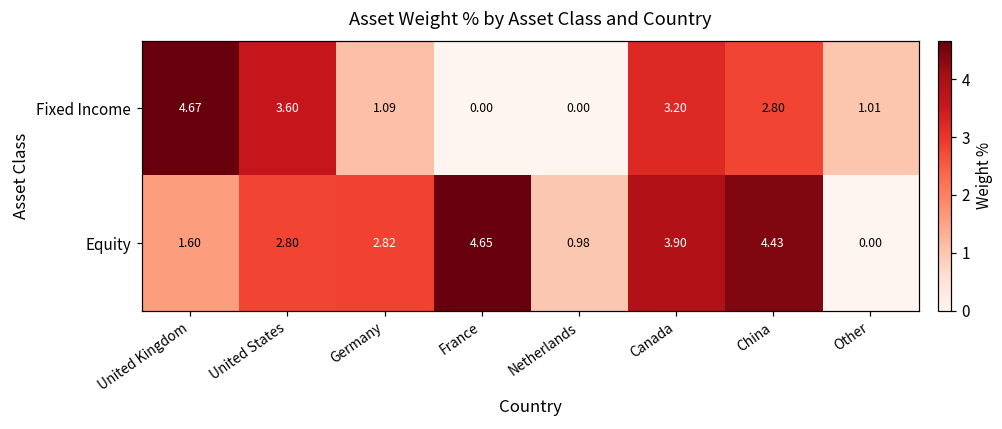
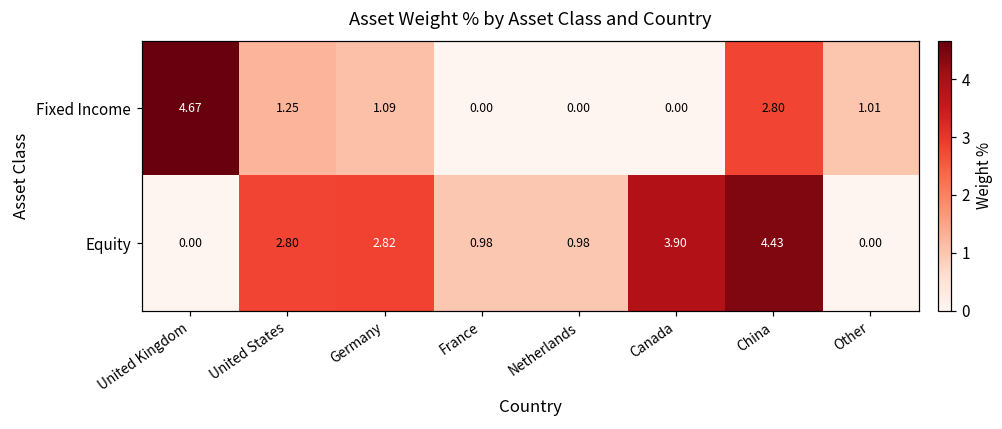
Fixed Income, United States: 3.60 -> 1.25
Fixed Income, Canada: 3.20 -> 0.00
Equity, United Kingdom: 1.60 -> 0.00
Equity, France: 4.65 -> 0.98
